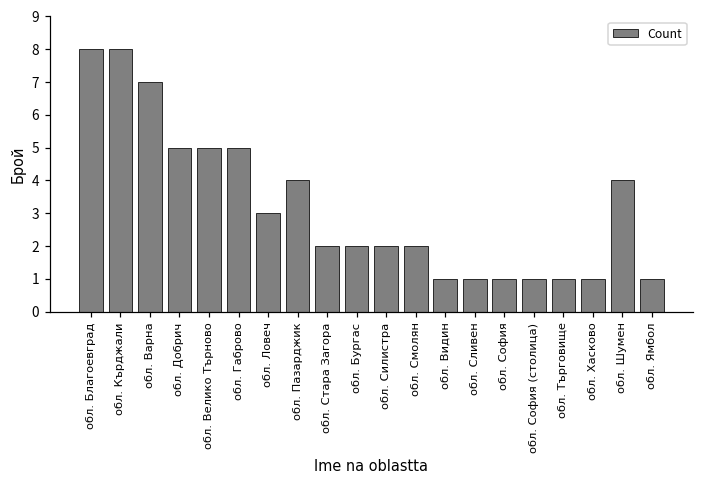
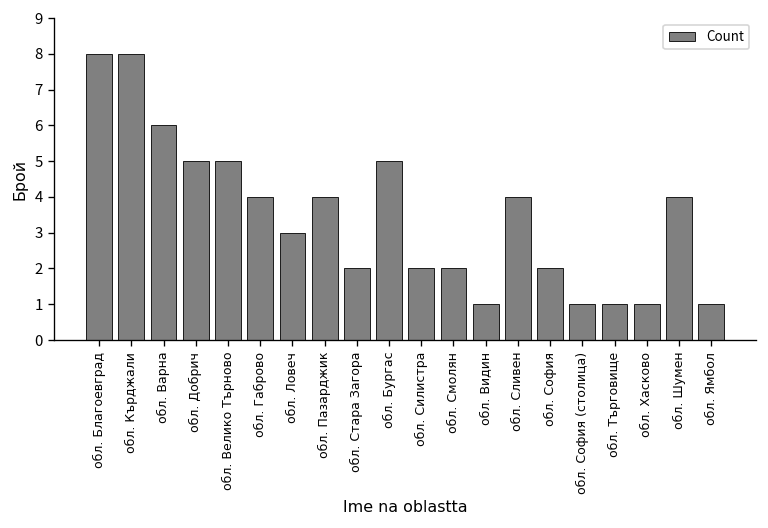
обл. Варна: 7 -> 6
обл. Габрово: 5 -> 4
обл. Бургас: 2 -> 5
обл. Сливен: 1 -> 4
обл. София: 1 -> 2
